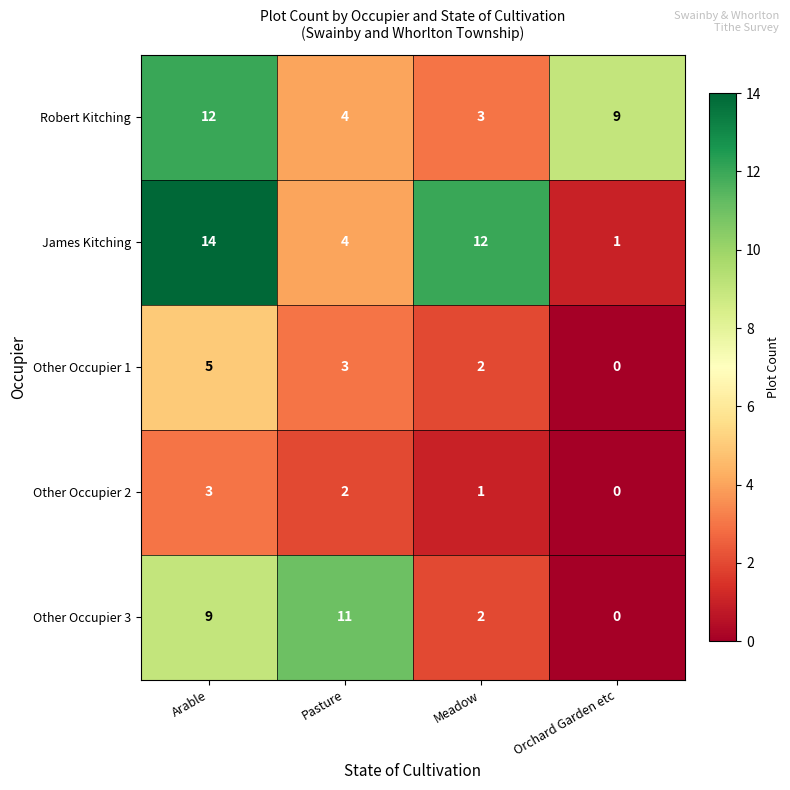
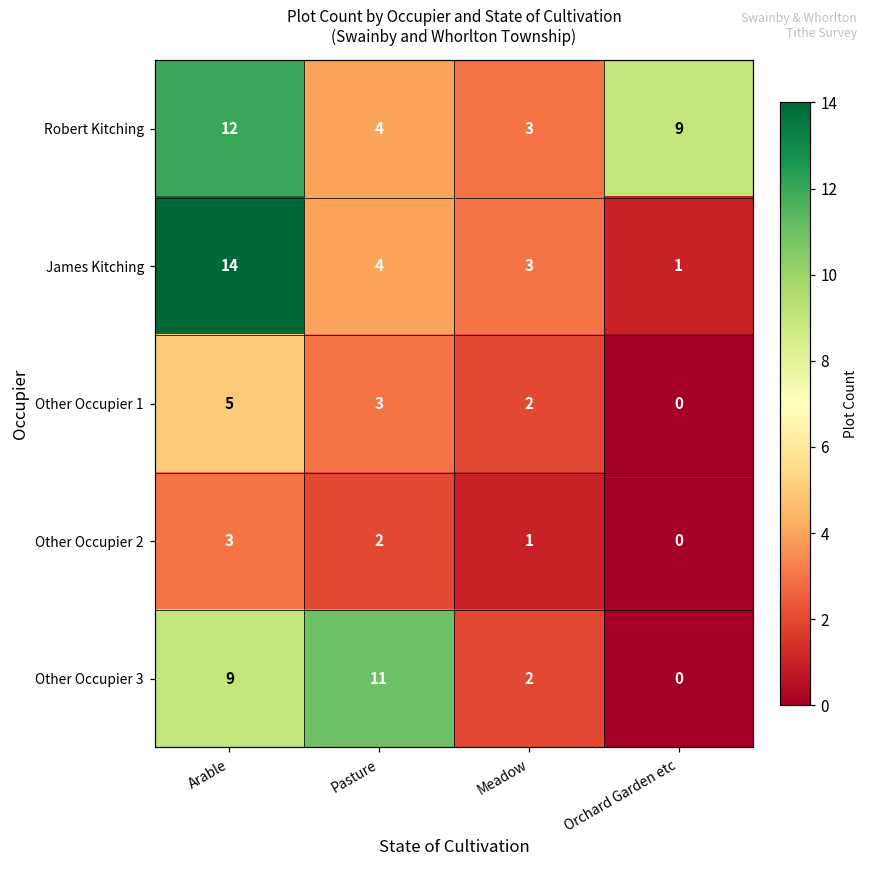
James Kitching, Meadow: 12 -> 3
